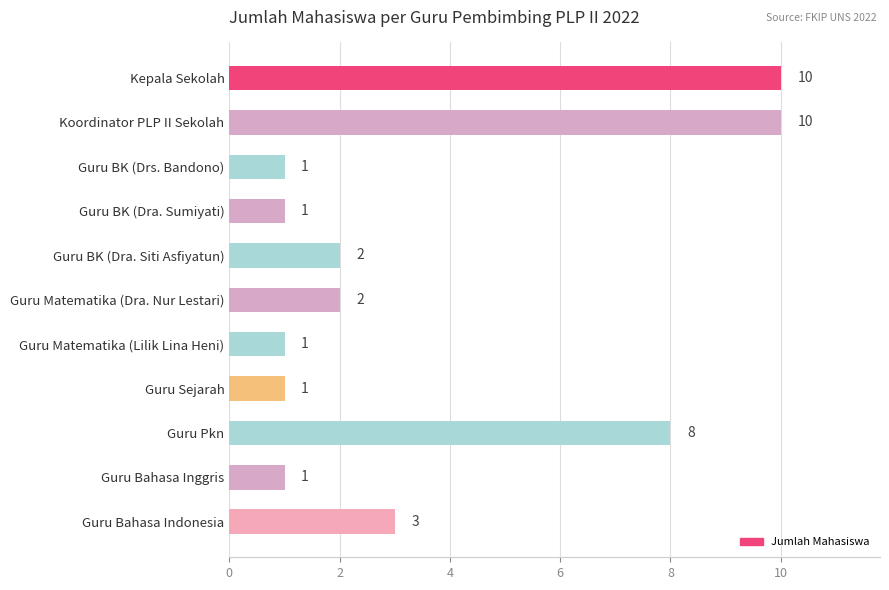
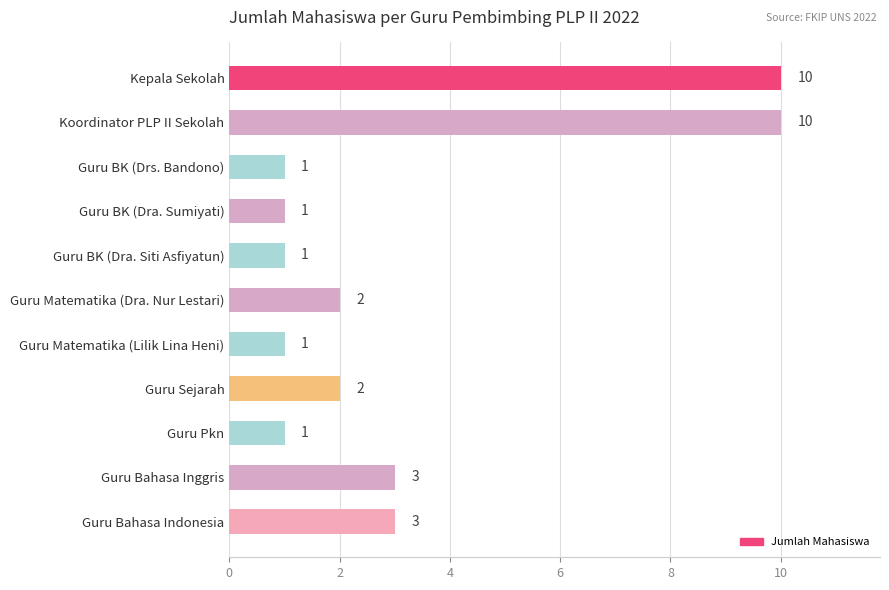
Guru BK (Dra. Siti Asfiyatun): 2 -> 1
Guru Sejarah: 1 -> 2
Guru Pkn: 8 -> 1
Guru Bahasa Inggris: 1 -> 3
